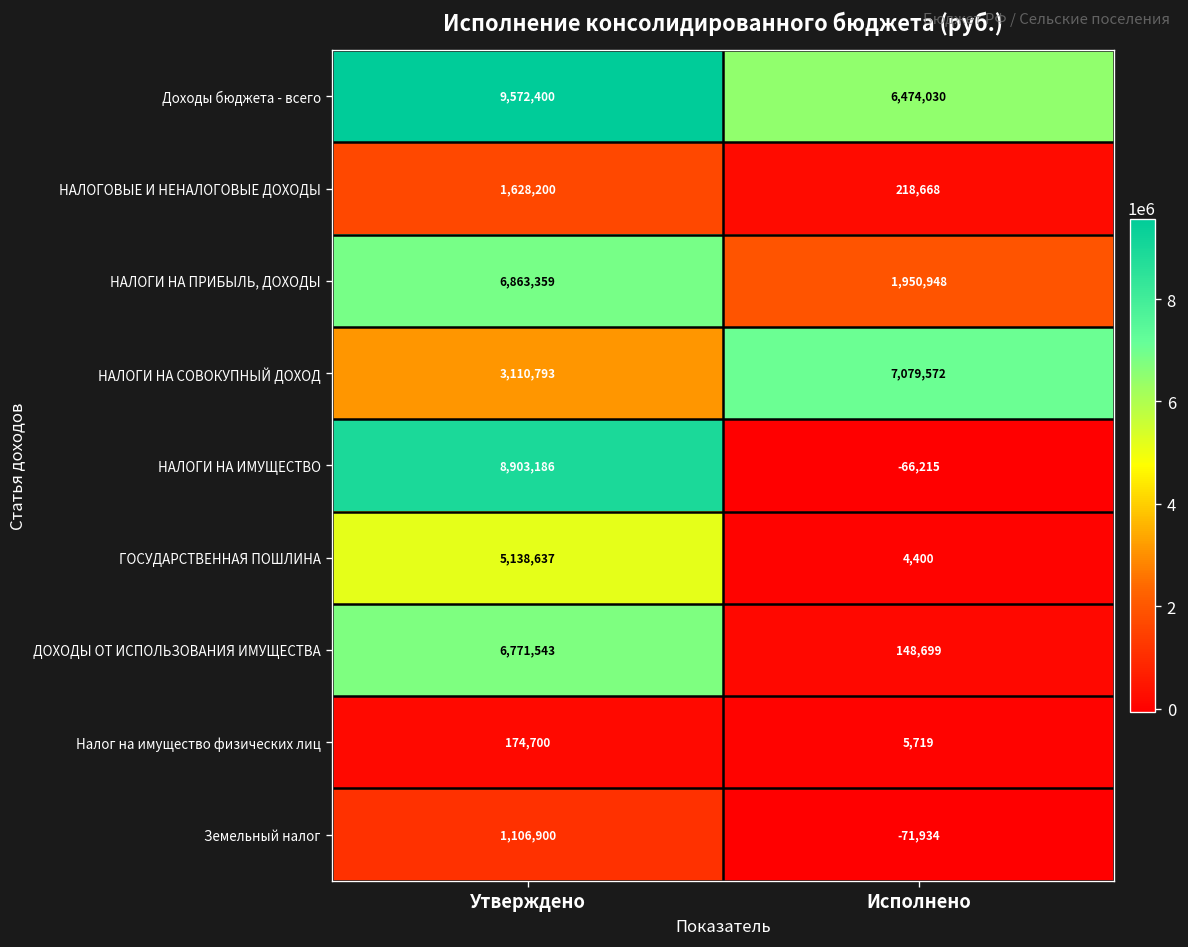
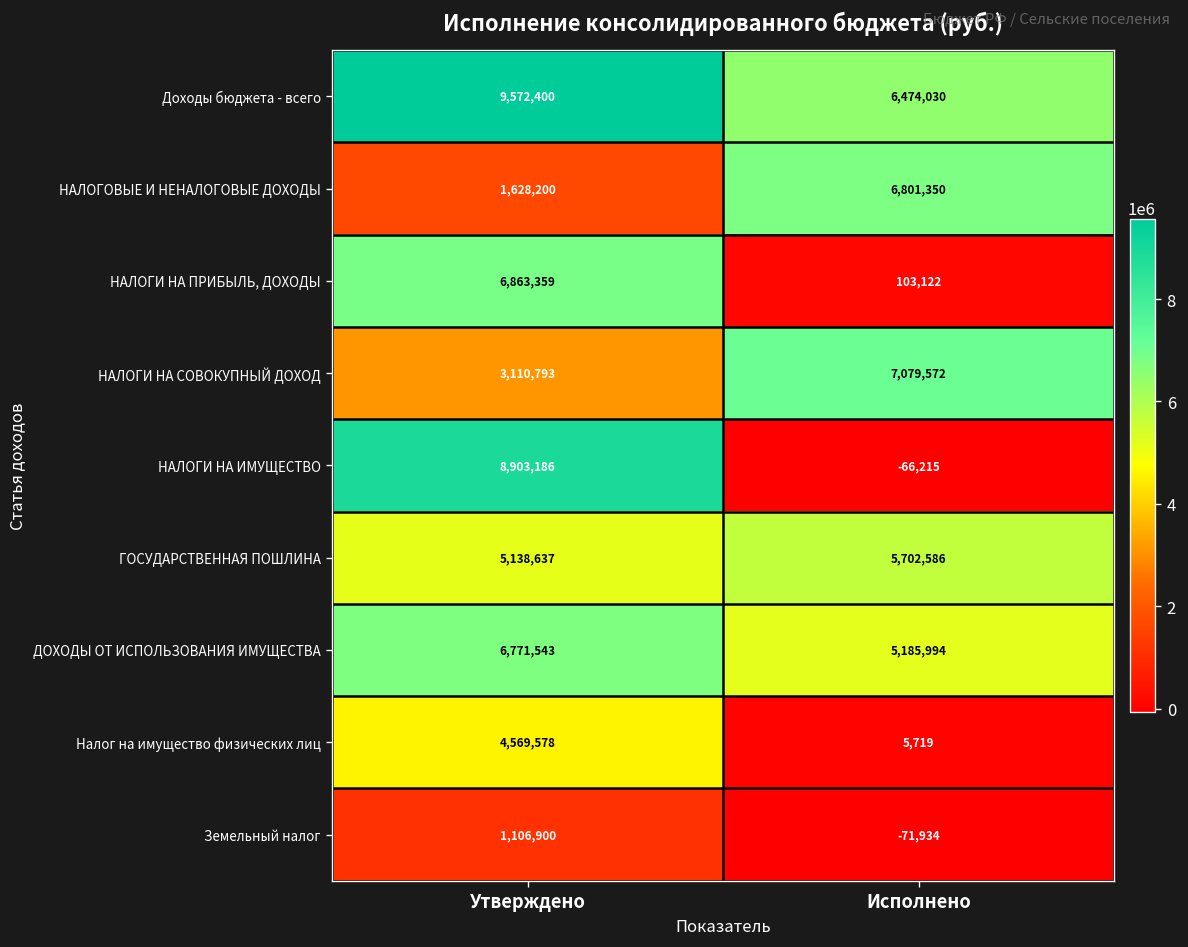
НАЛОГОВЫЕ И НЕНАЛОГОВЫЕ ДОХОДЫ, Исполнено: 218,668 -> 6,801,350
НАЛОГИ НА ПРИБЫЛЬ, ДОХОДЫ, Исполнено: 1,950,948 -> 103,122
ГОСУДАРСТВЕННАЯ ПОШЛИНА, Исполнено: 4,400 -> 5,702,586
ДОХОДЫ ОТ ИСПОЛЬЗОВАНИЯ ИМУЩЕСТВА, Исполнено: 148,699 -> 5,185,994
Налог на имущество физических лиц, Утверждено: 174,700 -> 4,569,578
